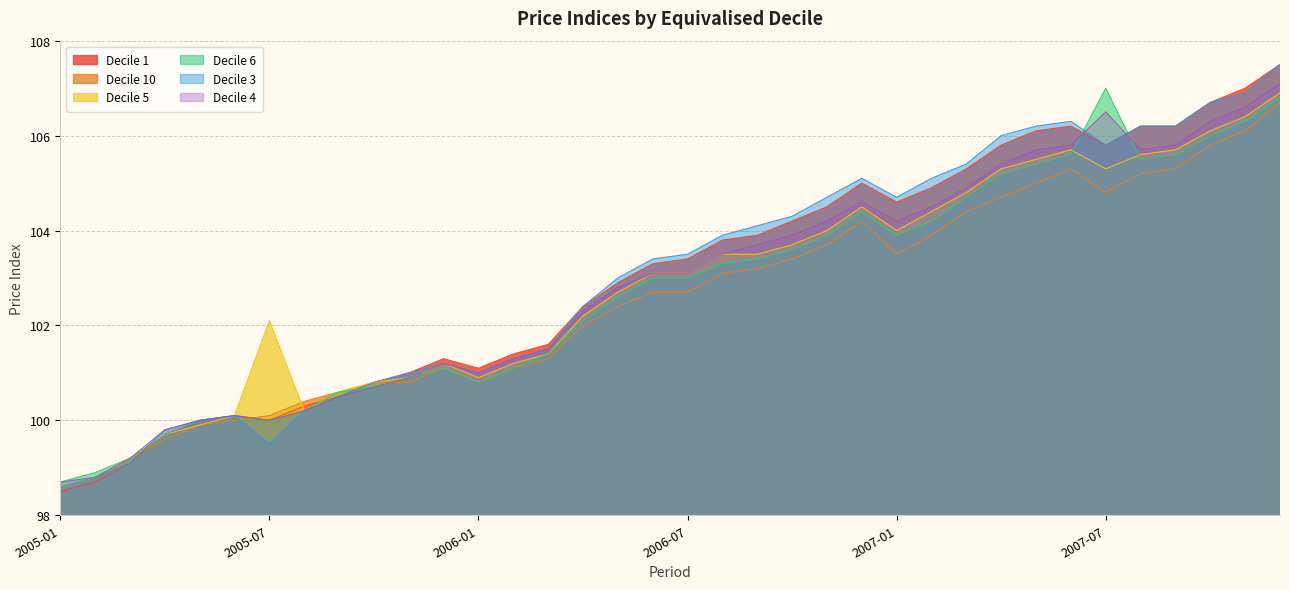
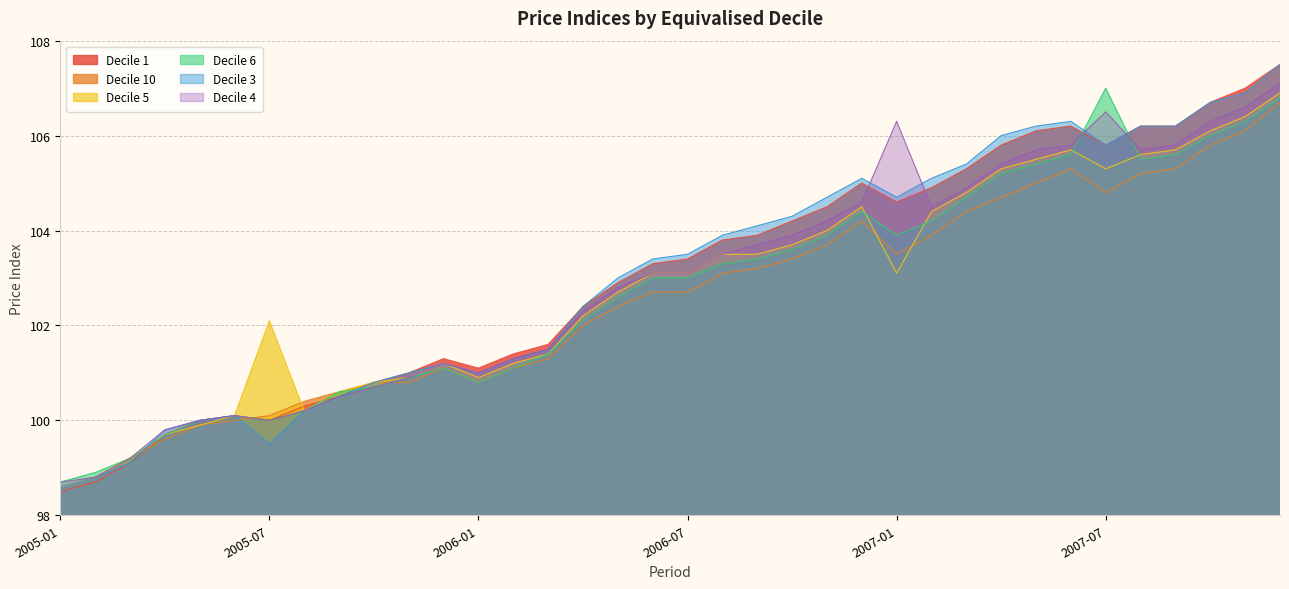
Decile 5, 2007-01: 104.0 -> 103.1
Decile 4, 2007-01: 104.2 -> 106.3
